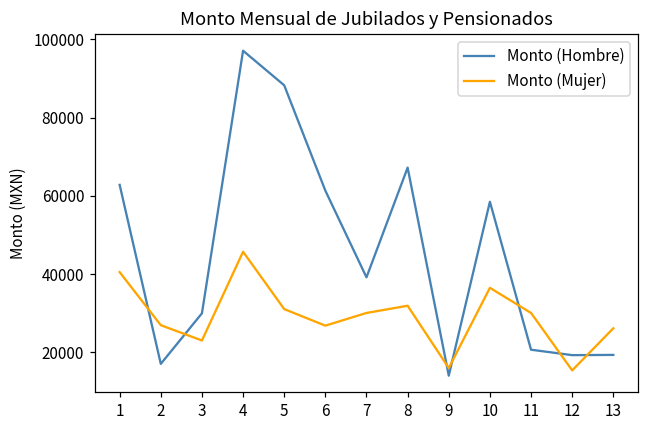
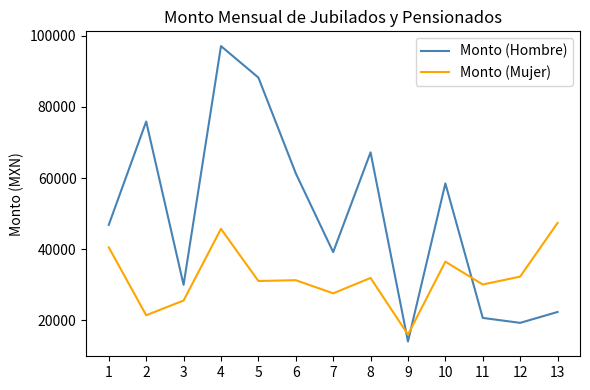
Monto (Hombre), 1: 63000 -> 47000
Monto (Hombre), 2: 17000 -> 76000
Monto (Mujer), 2: 27000 -> 21000
Monto (Mujer), 3: 23000 -> 26000
Monto (Mujer), 6: 27000 -> 31000
Monto (Mujer), 7: 30000 -> 28000
Monto (Mujer), 12: 15000 -> 32000
Monto (Hombre), 13: 19000 -> 22000
Monto (Mujer), 13: 26000 -> 47000
